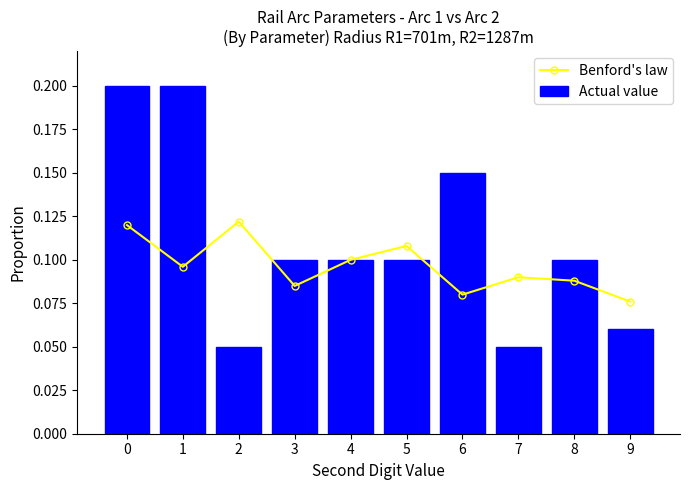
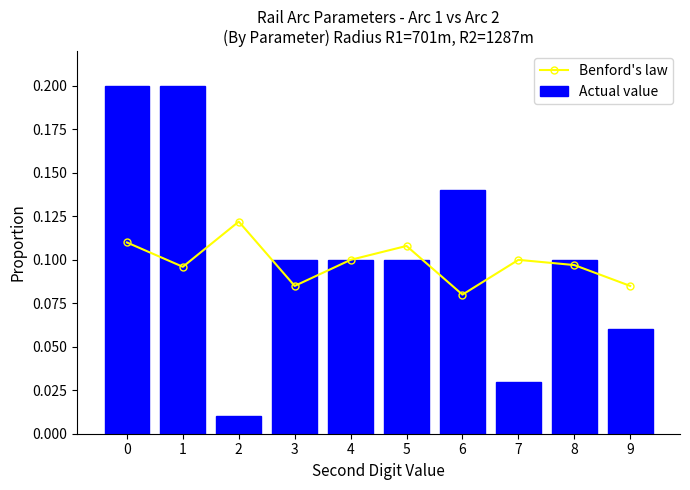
Benford's law, 0: 0.12 -> 0.11
Actual value, 2: 0.05 -> 0.01
Actual value, 6: 0.15 -> 0.14
Benford's law, 7: 0.09 -> 0.10
Actual value, 7: 0.05 -> 0.03
Benford's law, 8: 0.088 -> 0.097
Benford's law, 9: 0.076 -> 0.085
